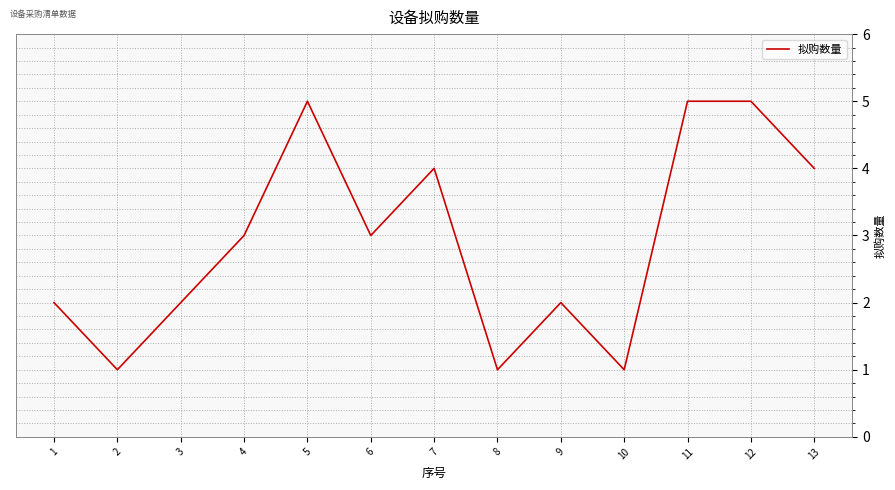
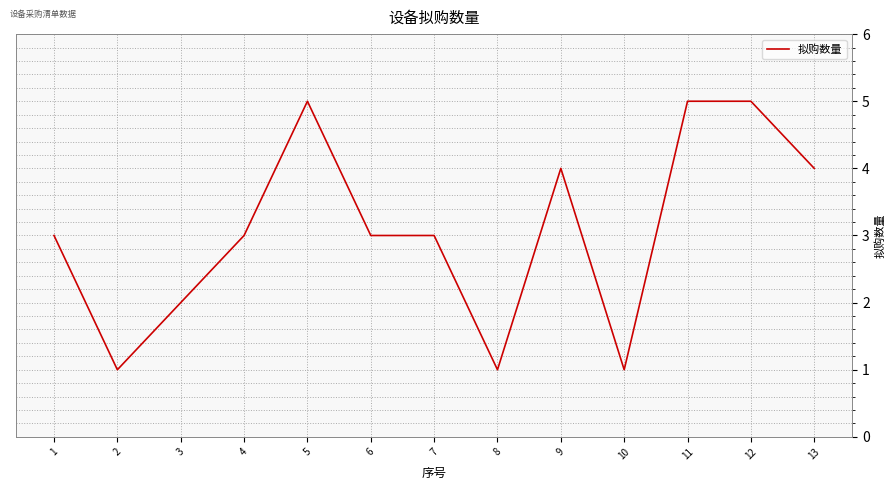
1: 2 -> 3
7: 4 -> 3
9: 2 -> 4
